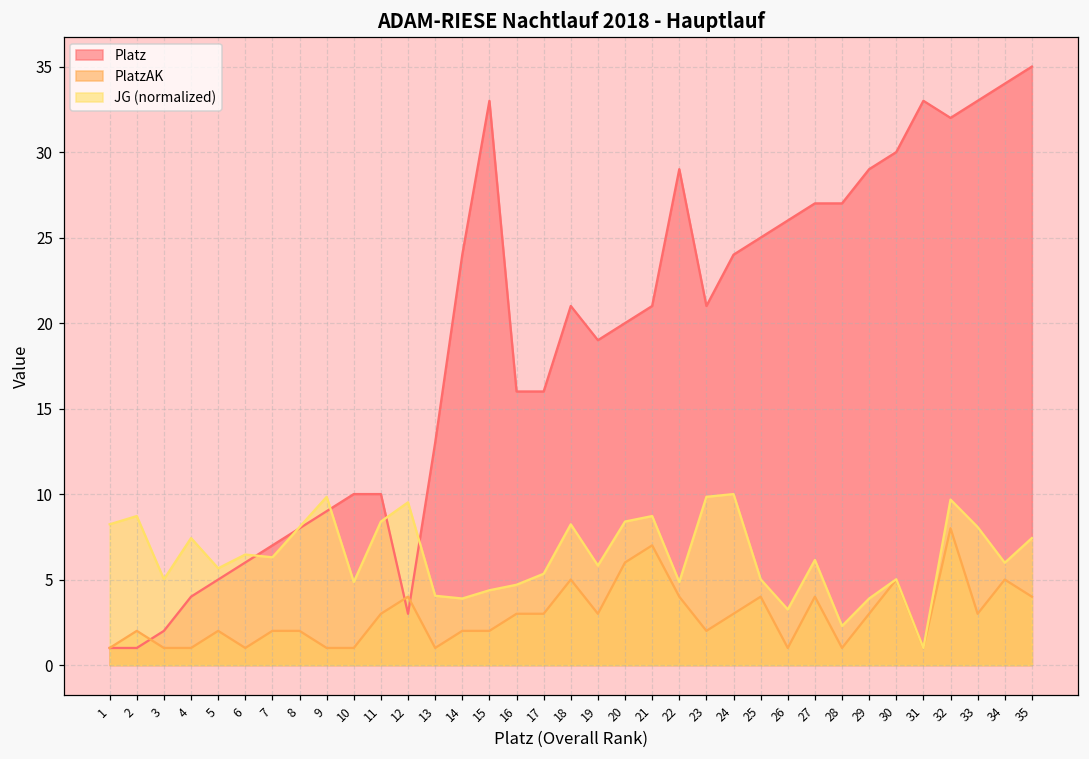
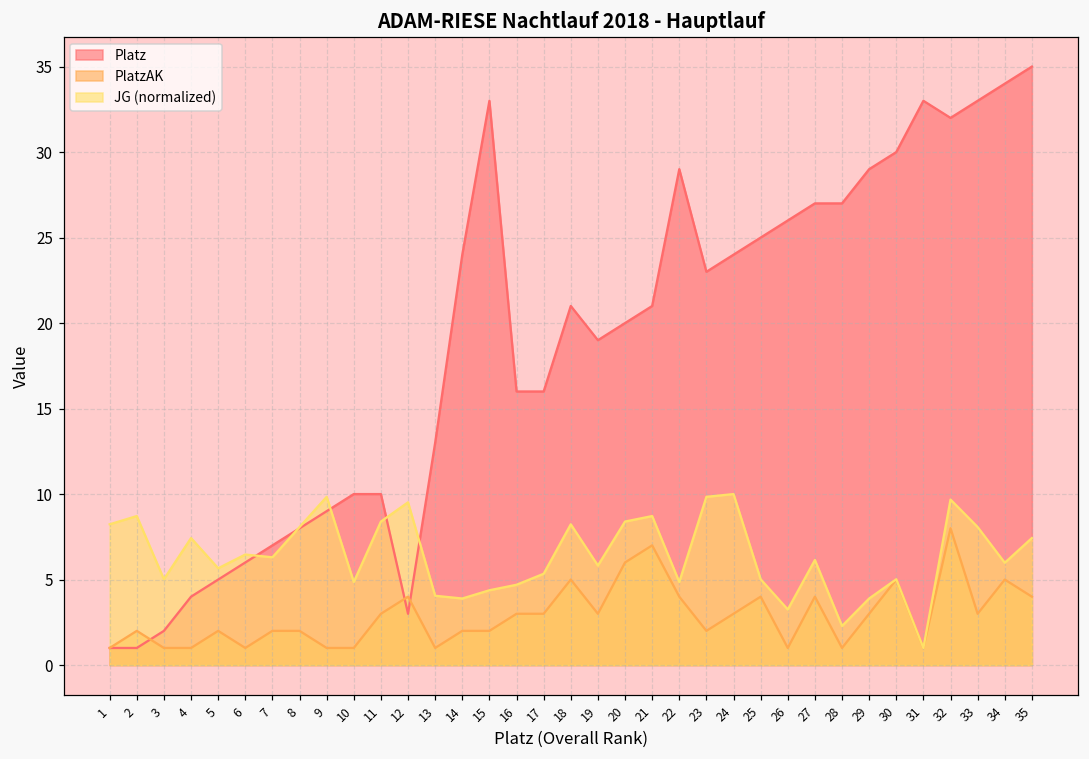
Platz, 23: 21 -> 23
